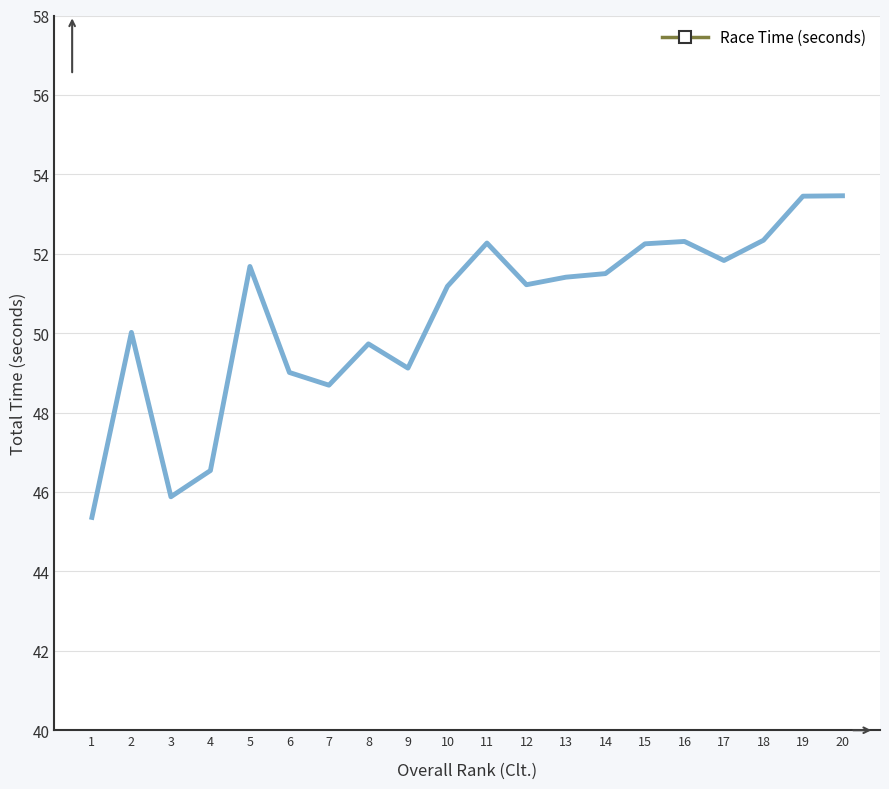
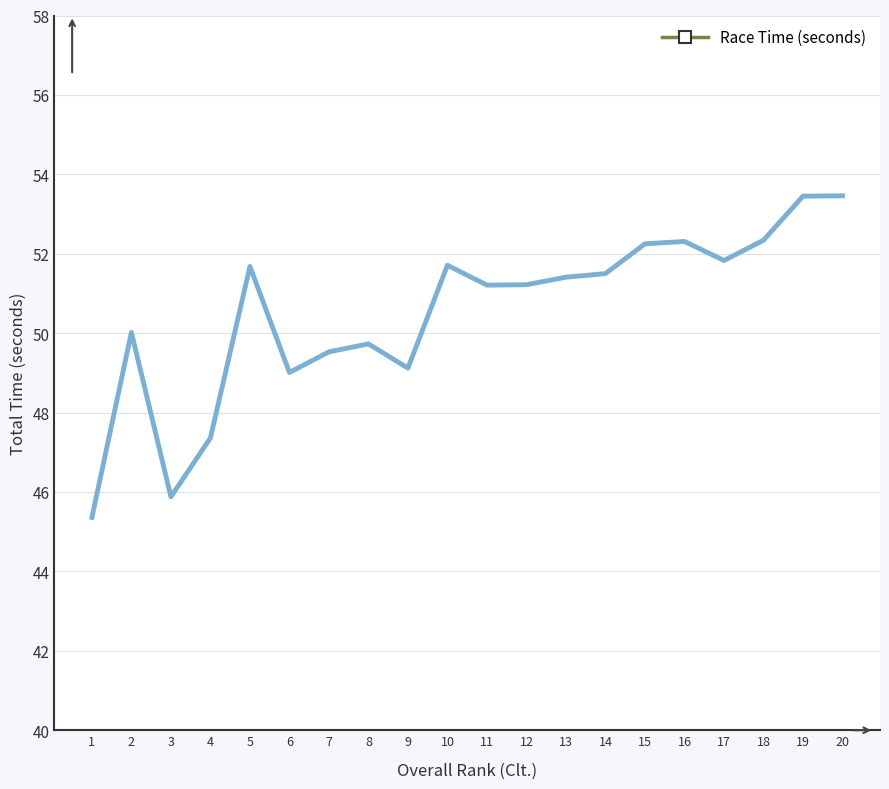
4: 46.5 -> 47.4
7: 48.7 -> 49.5
10: 51.2 -> 51.7
11: 52.3 -> 51.2
